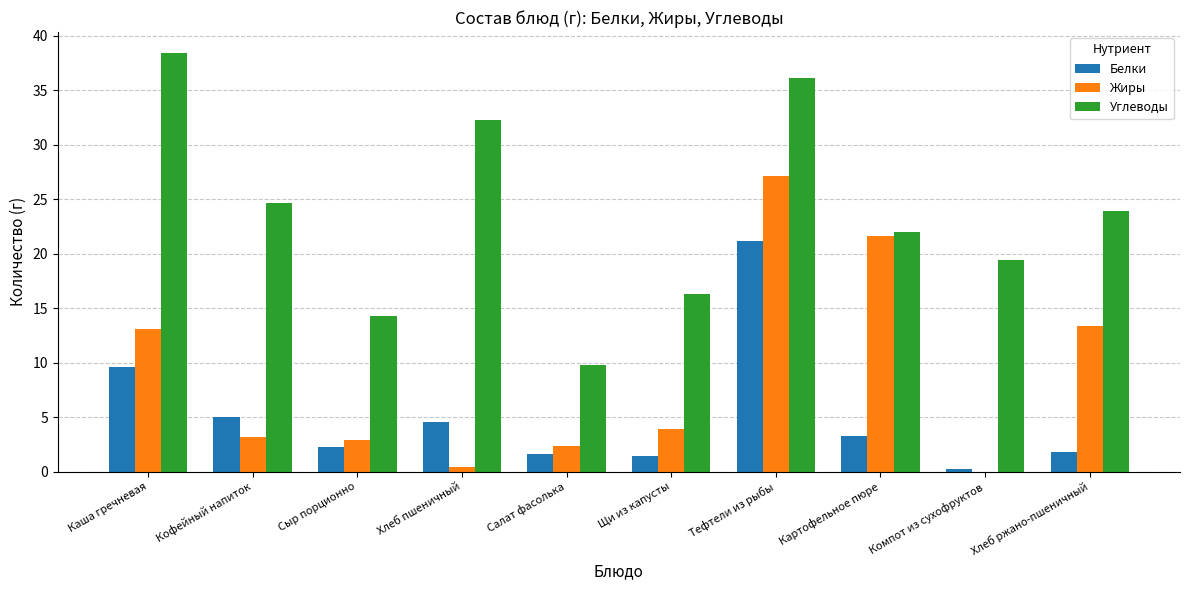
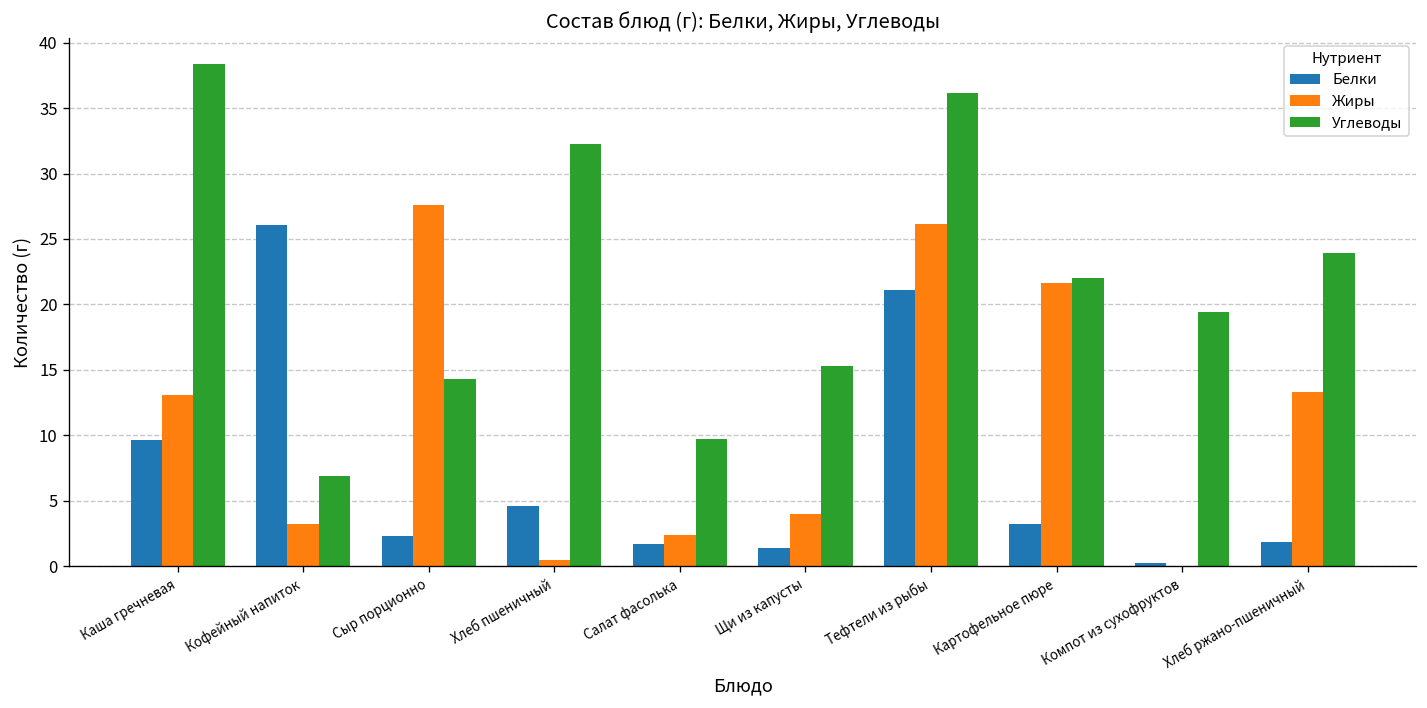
Белки, Кофейный напиток: 5.0 -> 26.1
Углеводы, Кофейный напиток: 24.7 -> 6.9
Жиры, Сыр порционно: 3.0 -> 27.6
Углеводы, Щи из капусты: 16.3 -> 15.3
Жиры, Тефтели из рыбы: 27.1 -> 26.2
